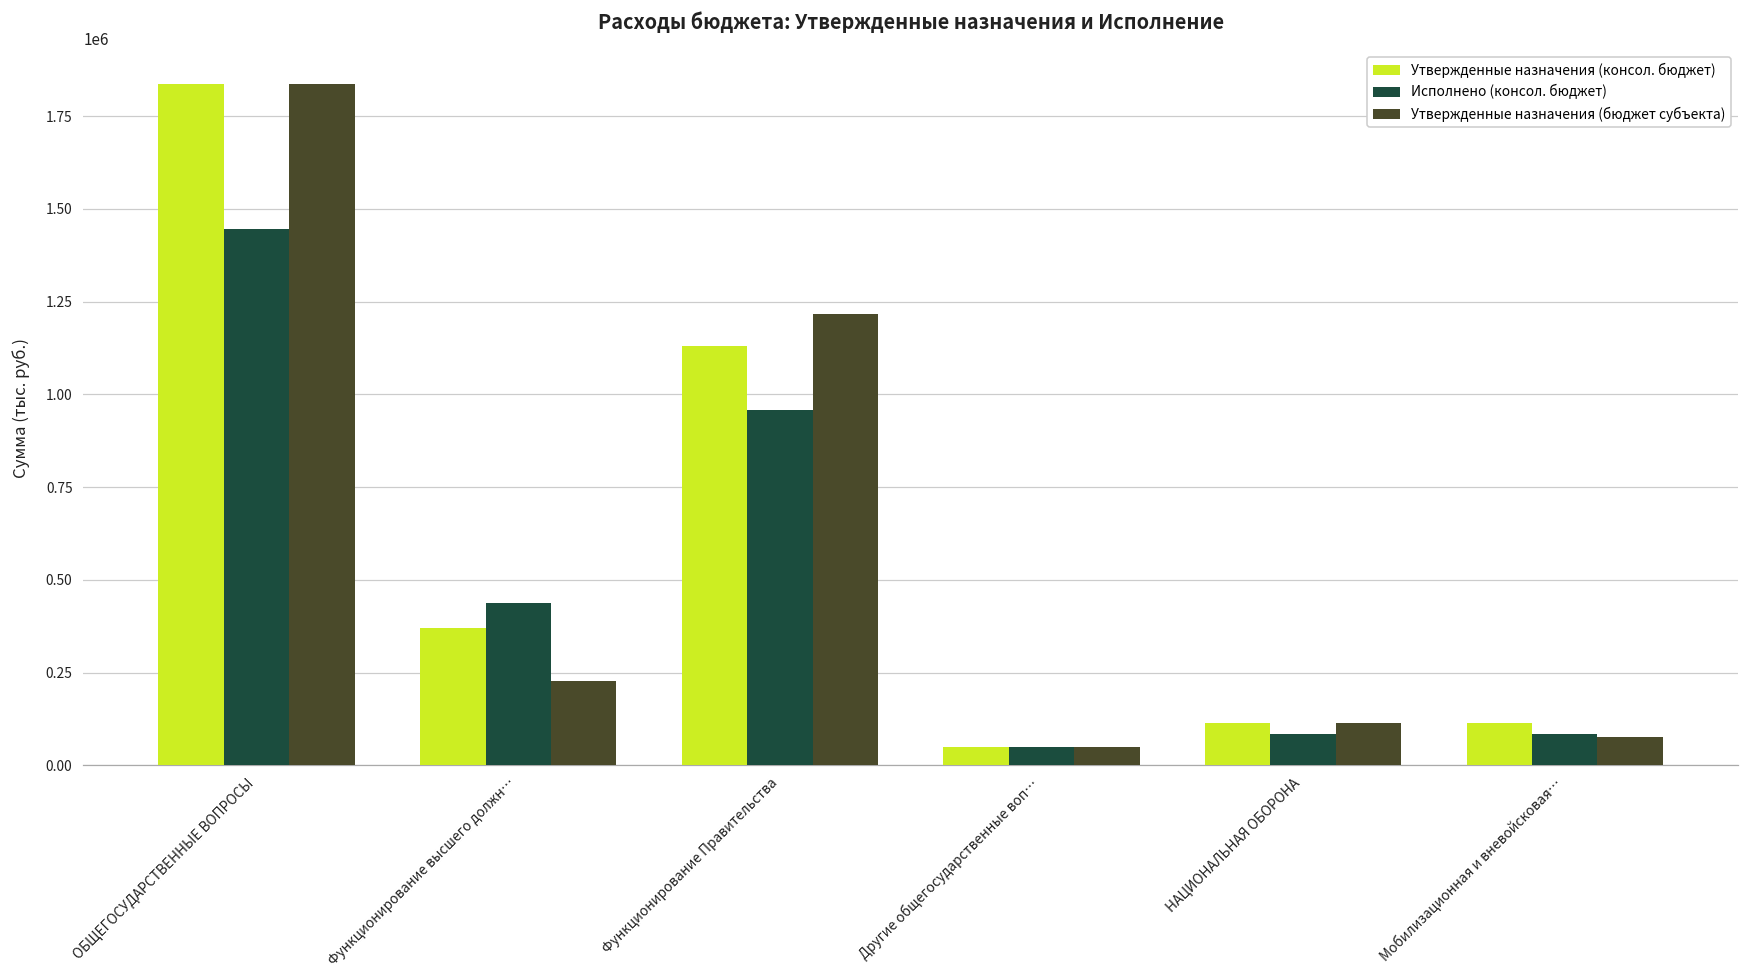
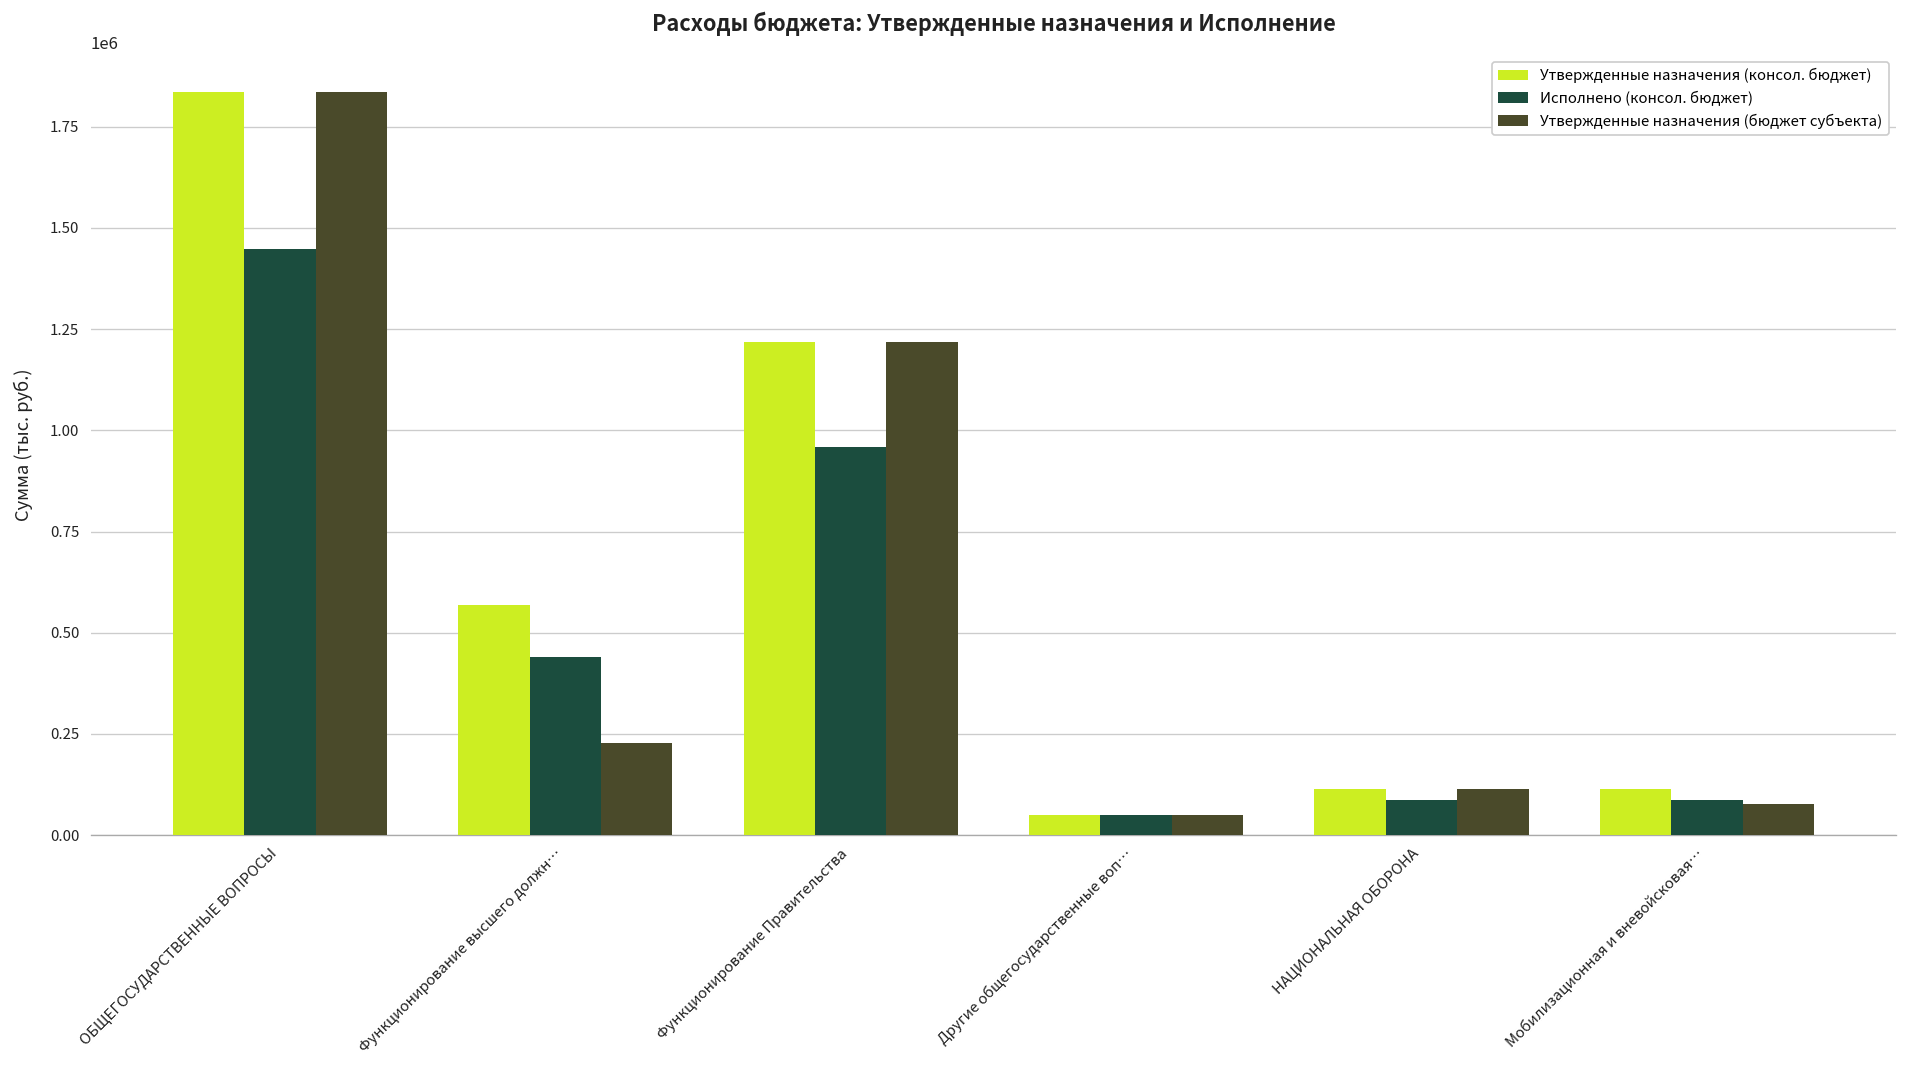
Утвержденные назначения (консол. бюджет), Функционирование высшего должн…: 370000 -> 570000
Утвержденные назначения (консол. бюджет), Функционирование Правительства: 1130000 -> 1220000
